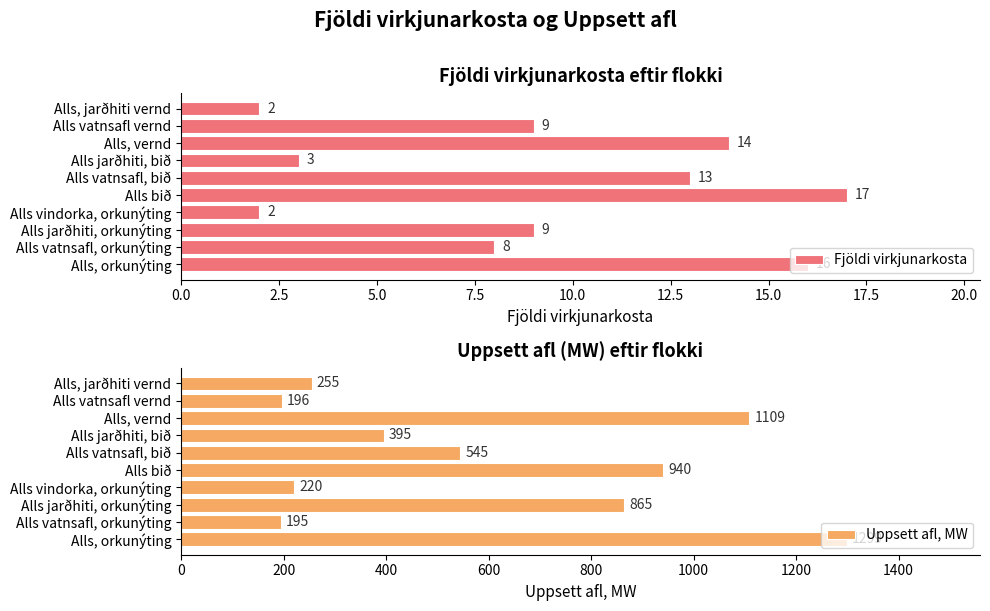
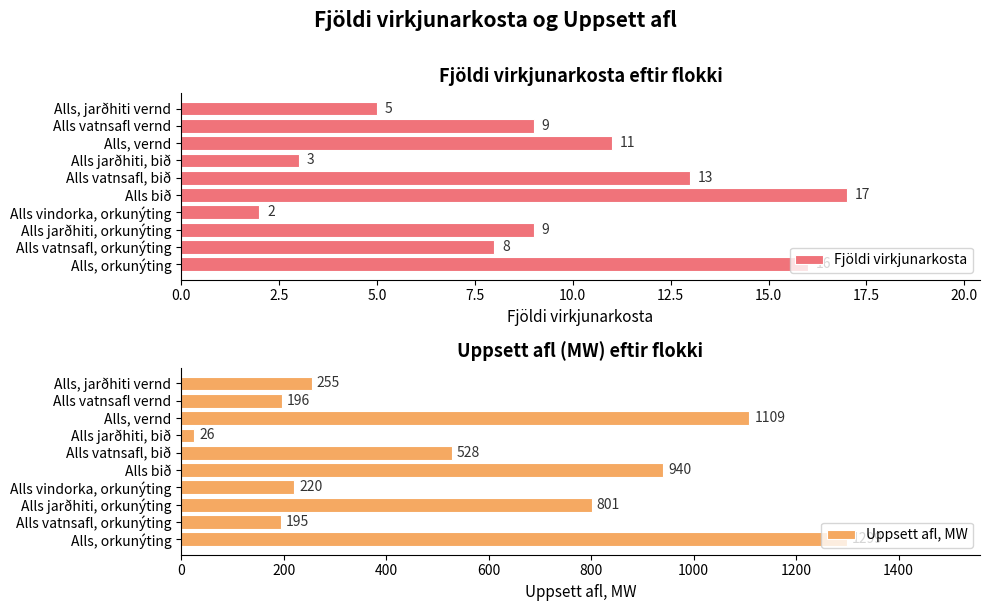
Fjöldi virkjunarkosta eftir flokki, Alls, jarðhiti vernd: 2 -> 5
Fjöldi virkjunarkosta eftir flokki, Alls, vernd: 14 -> 11
Uppsett afl (MW) eftir flokki, Alls jarðhiti, bið: 395 -> 26
Uppsett afl (MW) eftir flokki, Alls vatnsafl, bið: 545 -> 528
Uppsett afl (MW) eftir flokki, Alls jarðhiti, orkunýting: 865 -> 801
